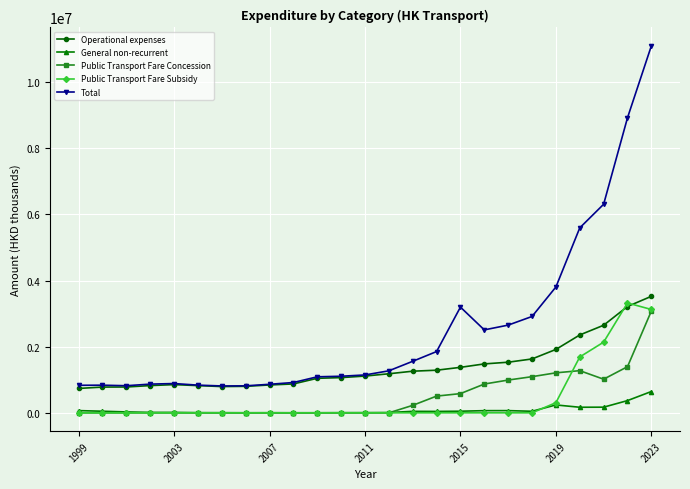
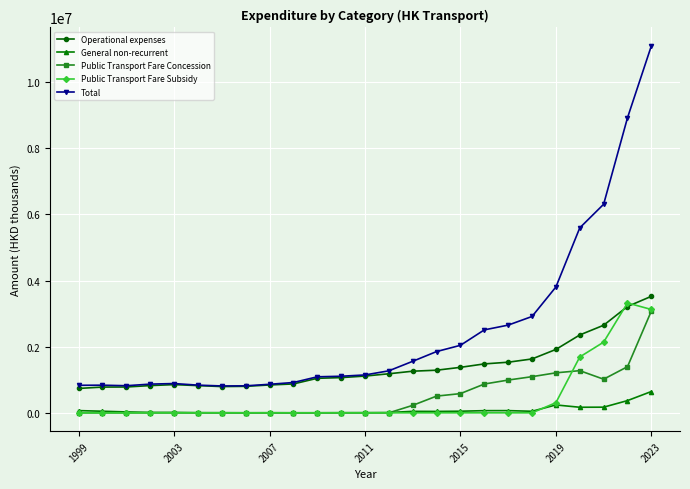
Total, 2015: 3200000 -> 2000000
